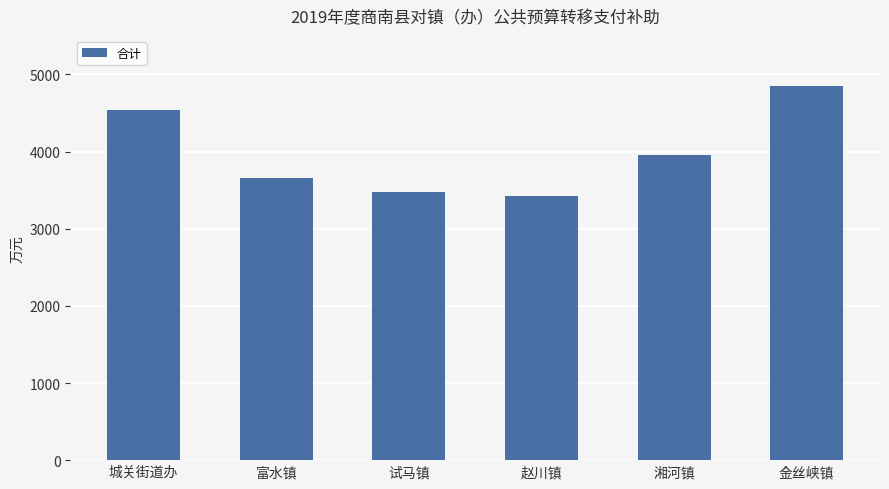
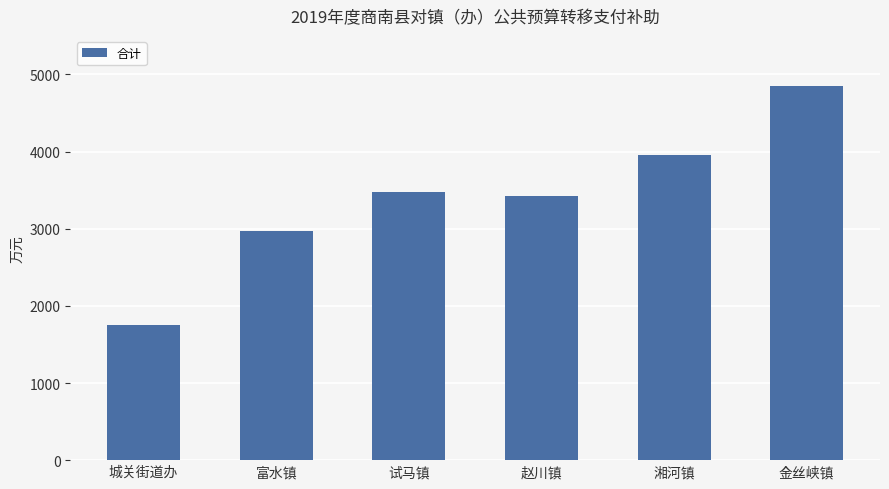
城关街道办: 4500 -> 1800
富水镇: 3700 -> 3000
